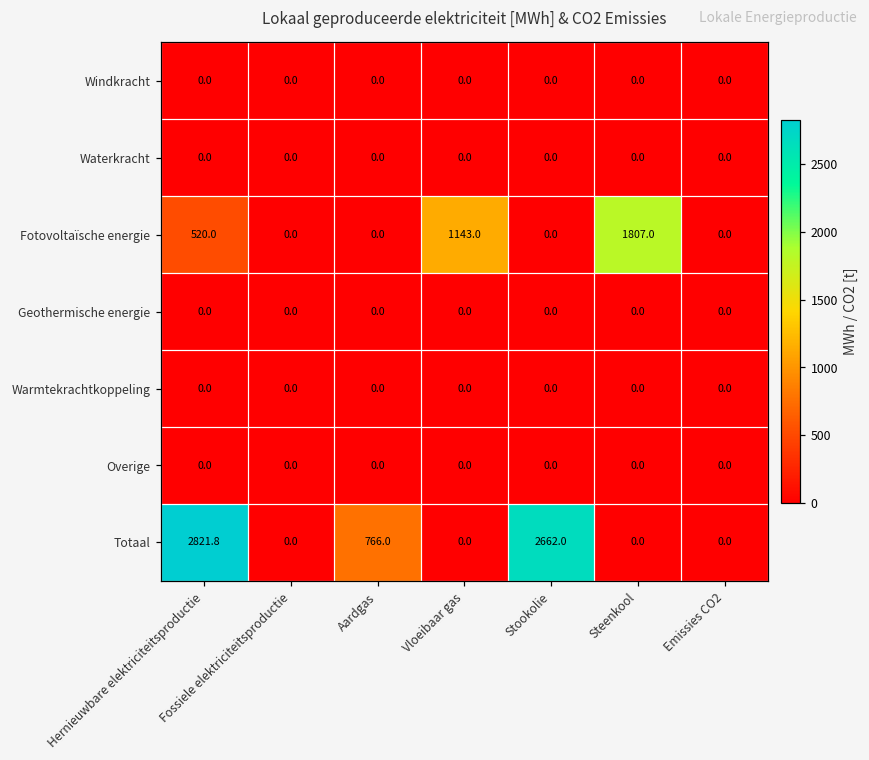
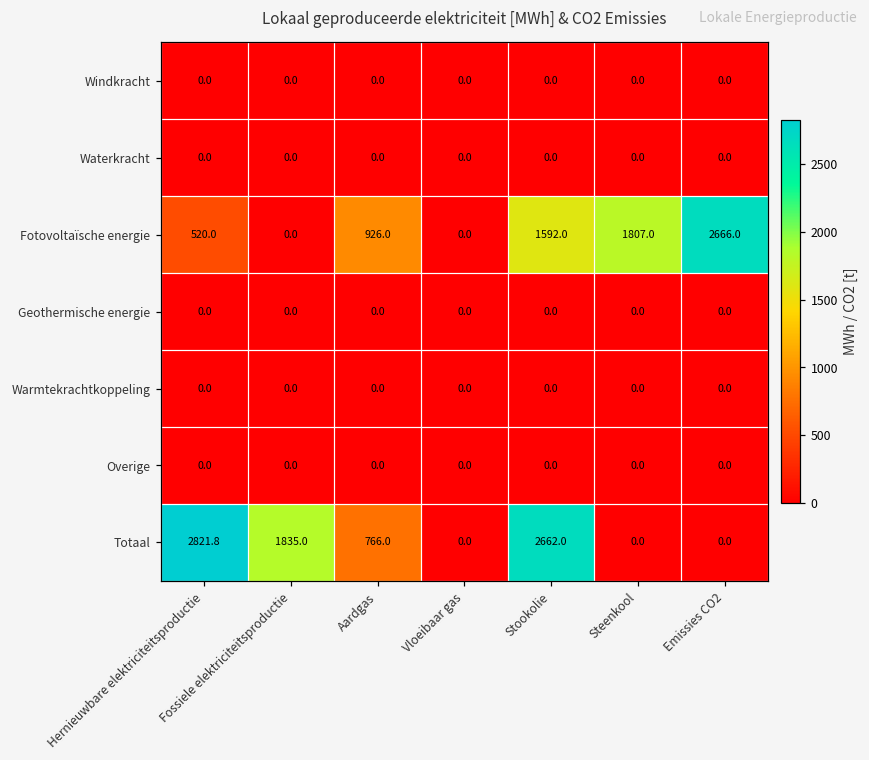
Fotovoltaïsche energie, Aardgas: 0.0 -> 926.0
Fotovoltaïsche energie, Vloeibaar gas: 1143.0 -> 0.0
Fotovoltaïsche energie, Stookolie: 0.0 -> 1592.0
Fotovoltaïsche energie, Emissies CO2: 0.0 -> 2666.0
Totaal, Fossiele elektriciteitsproductie: 0.0 -> 1835.0
